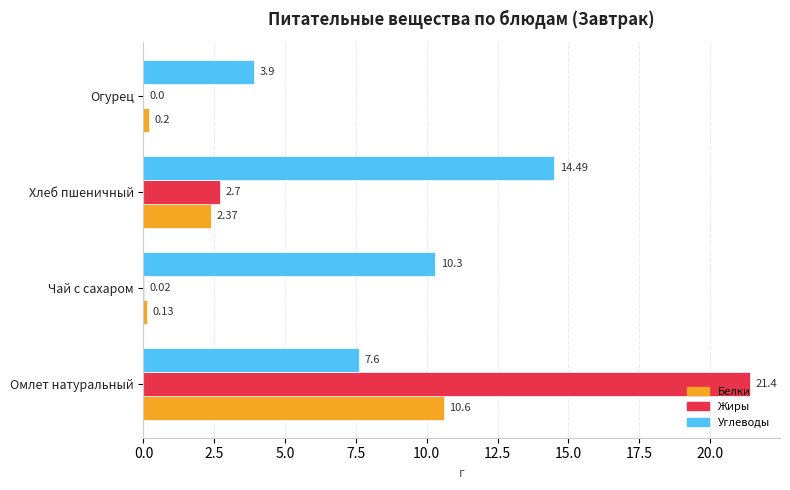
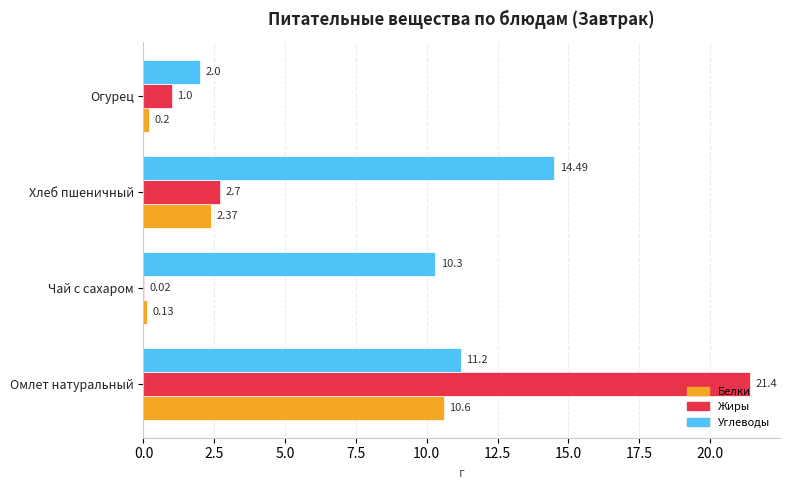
Углеводы, Огурец: 3.9 -> 2.0
Жиры, Огурец: 0.0 -> 1.0
Углеводы, Омлет натуральный: 7.6 -> 11.2
